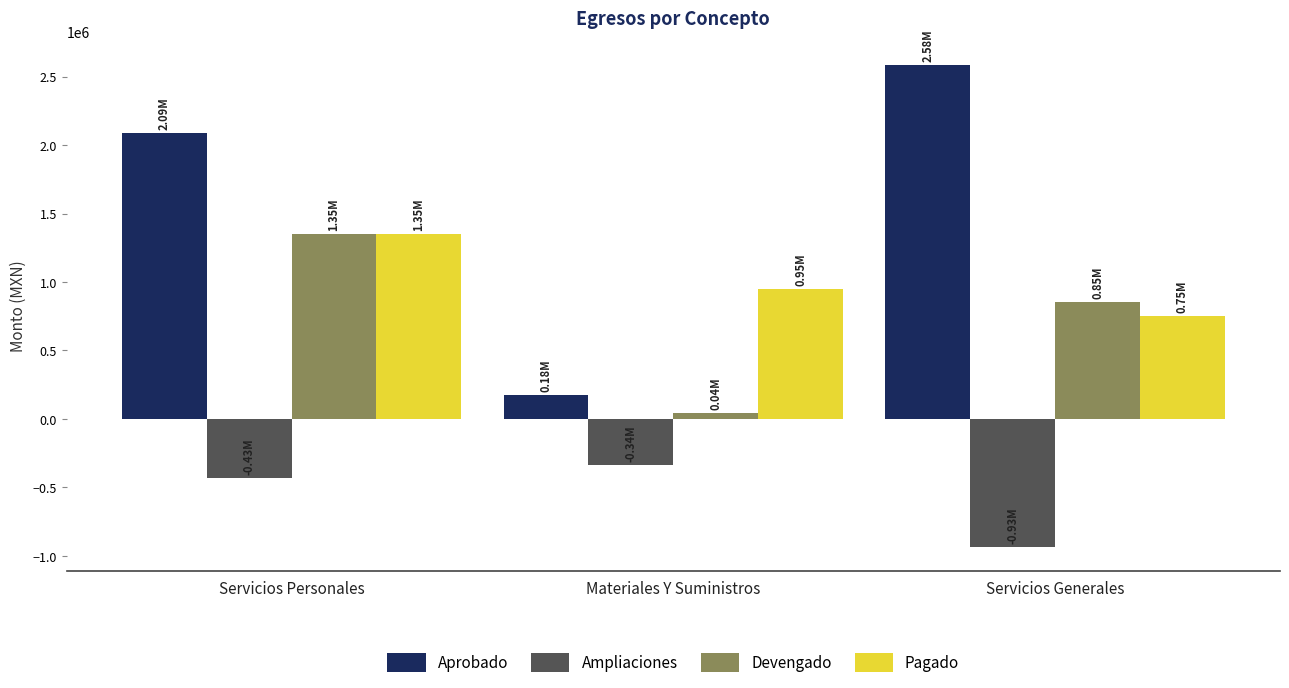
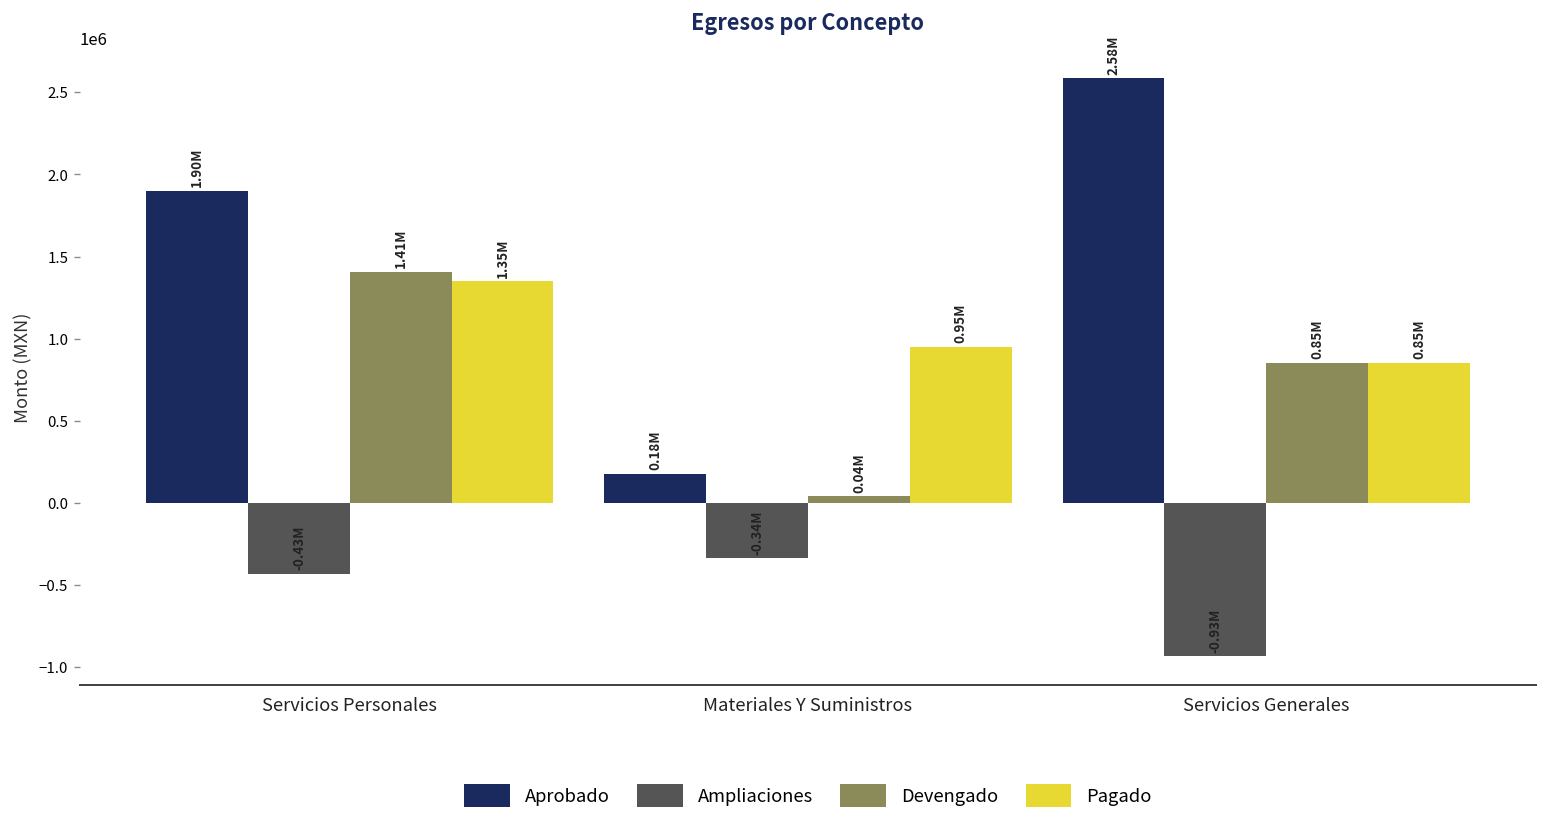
Aprobado, Servicios Personales: 2.09M -> 1.90M
Devengado, Servicios Personales: 1.35M -> 1.41M
Pagado, Servicios Generales: 0.75M -> 0.85M
